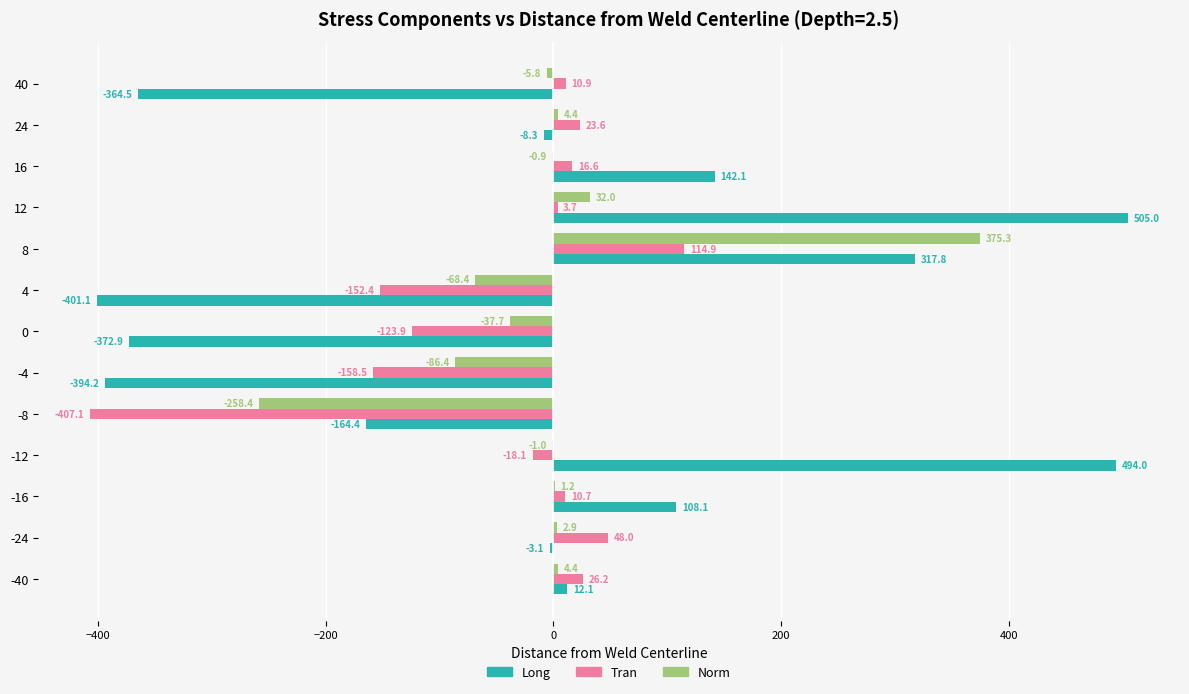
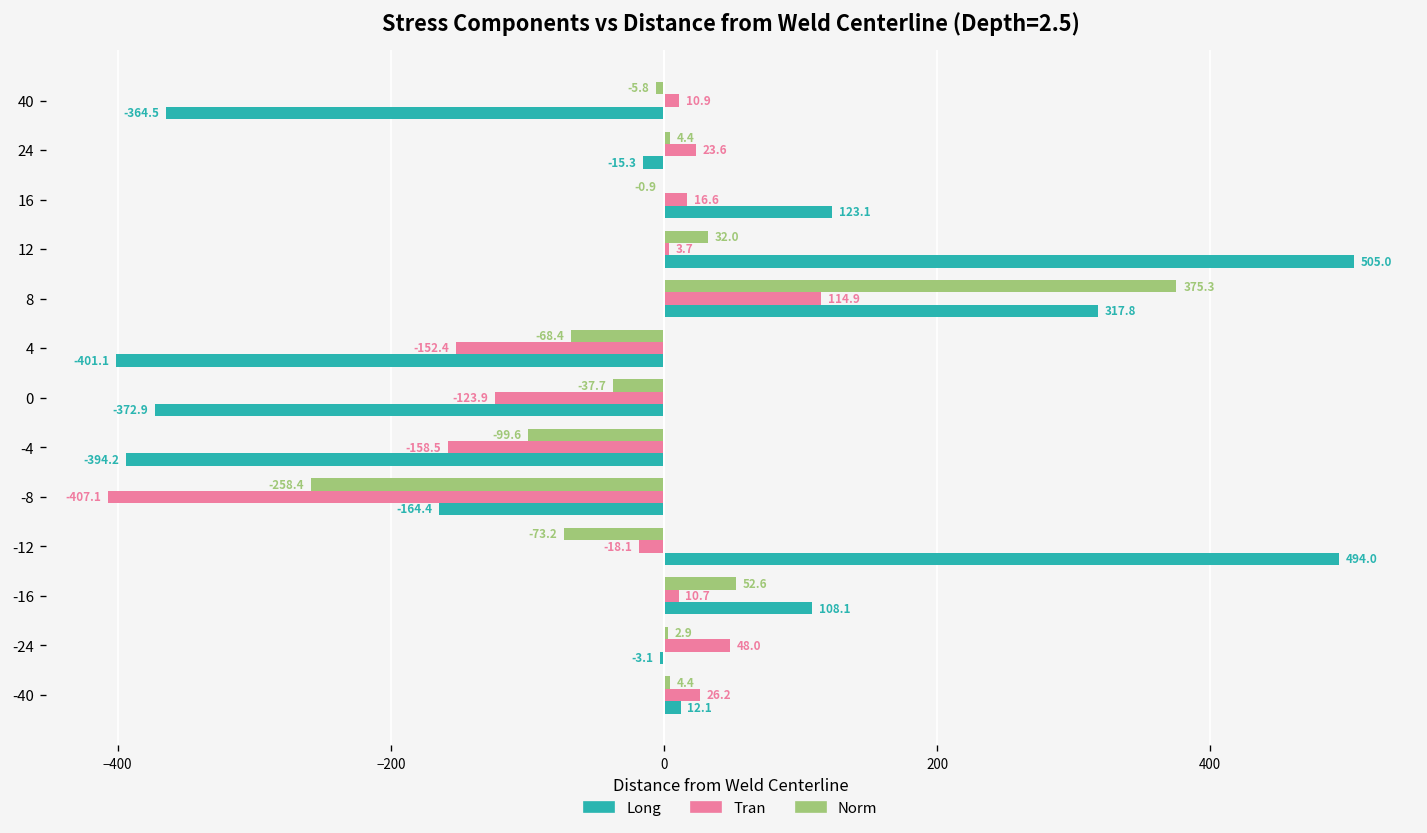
Long, 24: -8.3 -> -15.3
Long, 16: 142.1 -> 123.1
Norm, -4: -86.4 -> -99.6
Norm, -12: -1.0 -> -73.2
Norm, -16: 1.2 -> 52.6
